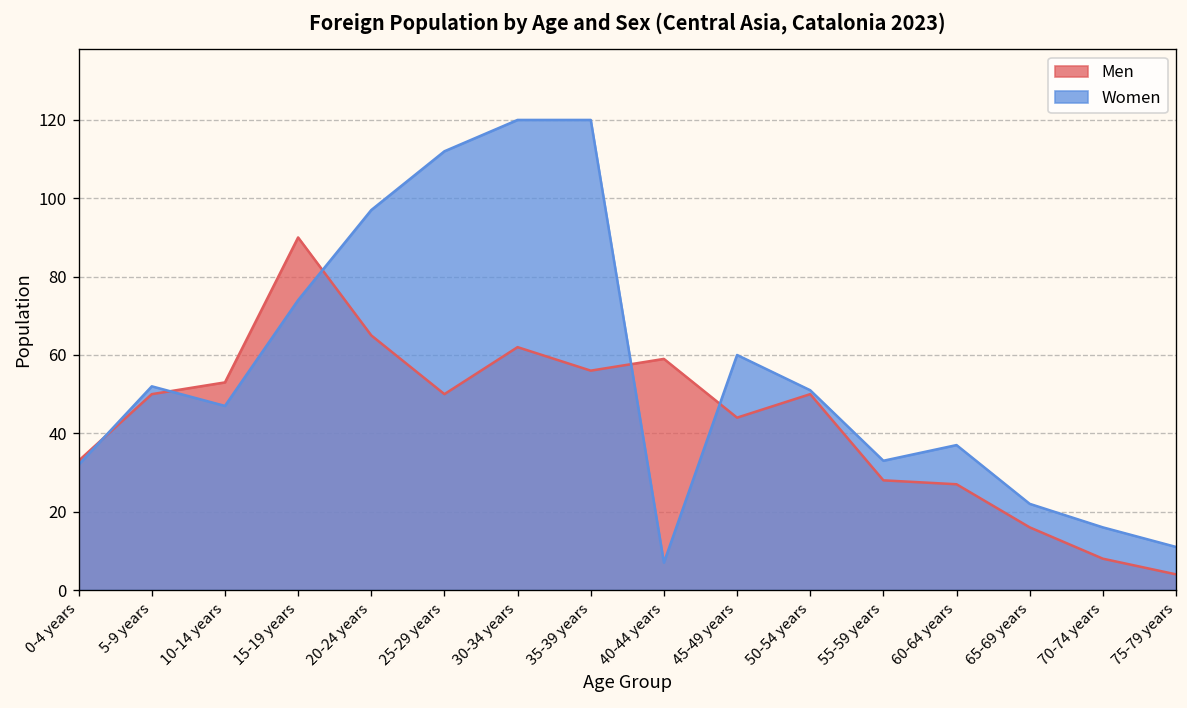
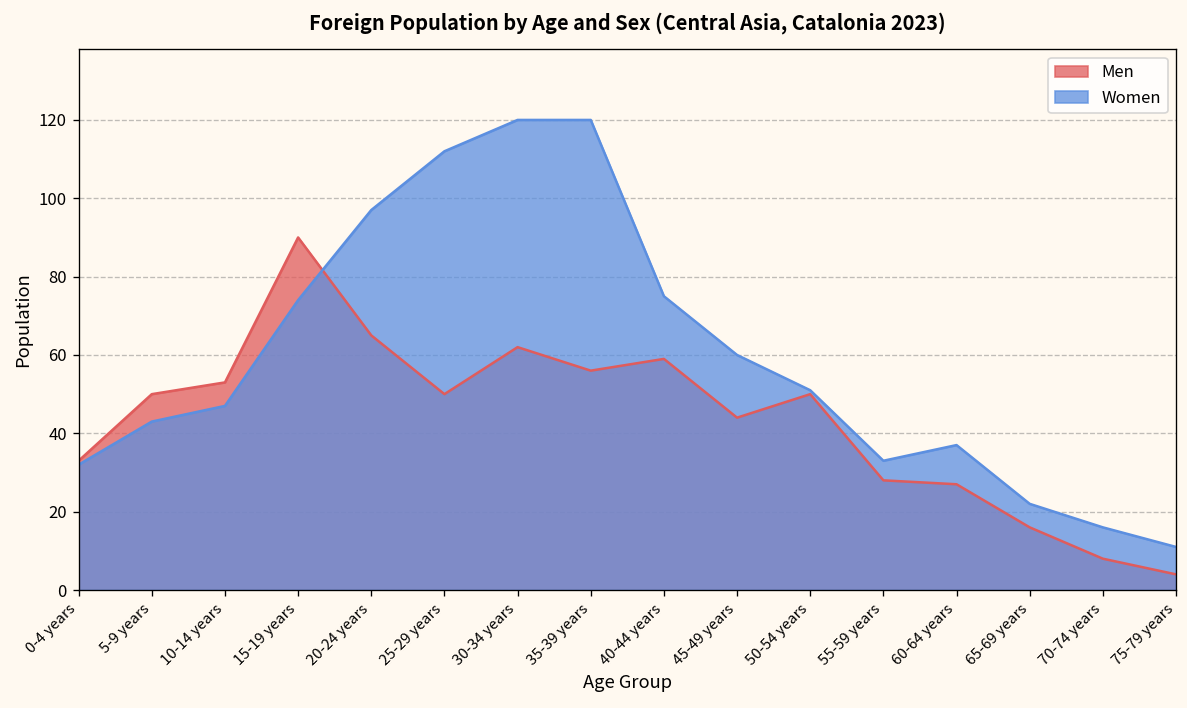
Women, 5-9 years: 52 -> 43
Women, 40-44 years: 7 -> 75
